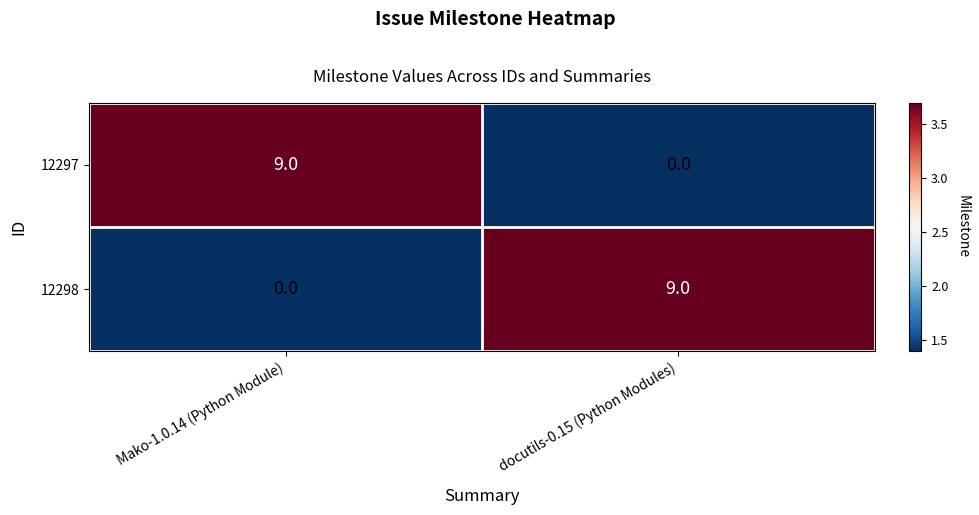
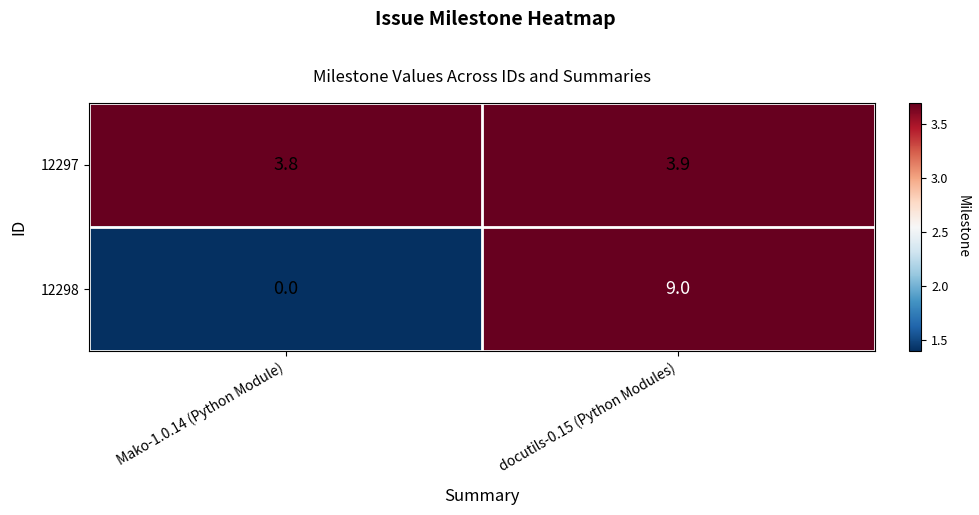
12297, Mako-1.0.14 (Python Module): 9.0 -> 3.8
12297, docutils-0.15 (Python Modules): 0.0 -> 3.9
